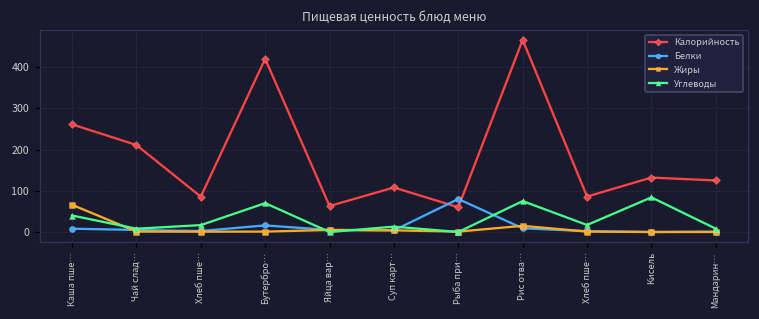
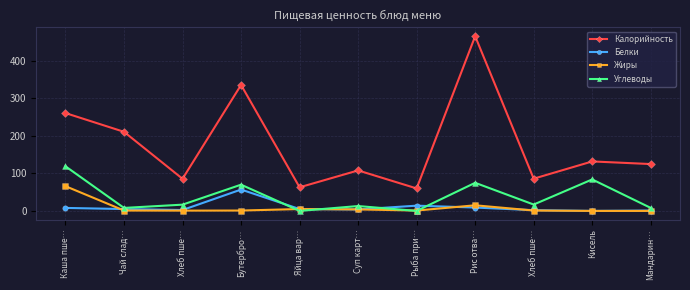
Углеводы, Каша пше…: 40 -> 120
Калорийность, Бутербро…: 420 -> 340
Белки, Бутербро…: 20 -> 60
Белки, Рыба при…: 80 -> 10
